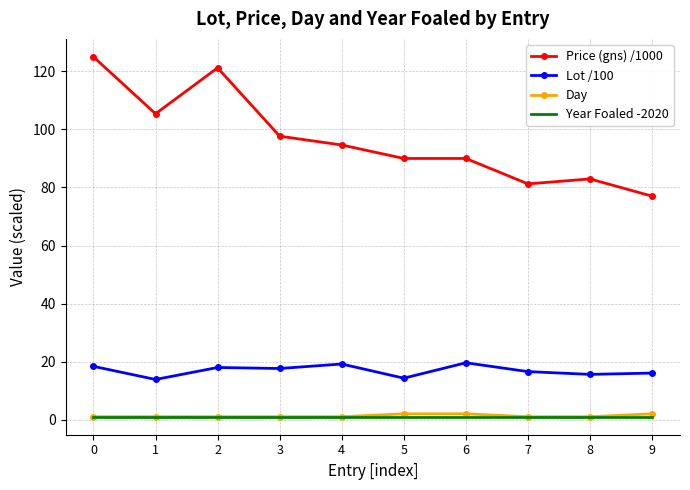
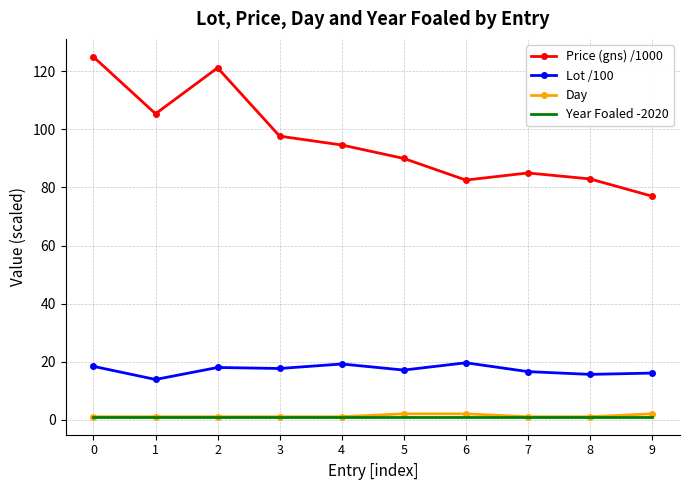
Lot /100, 5: 14 -> 17
Price (gns) /1000, 6: 90 -> 83
Price (gns) /1000, 7: 81 -> 85
